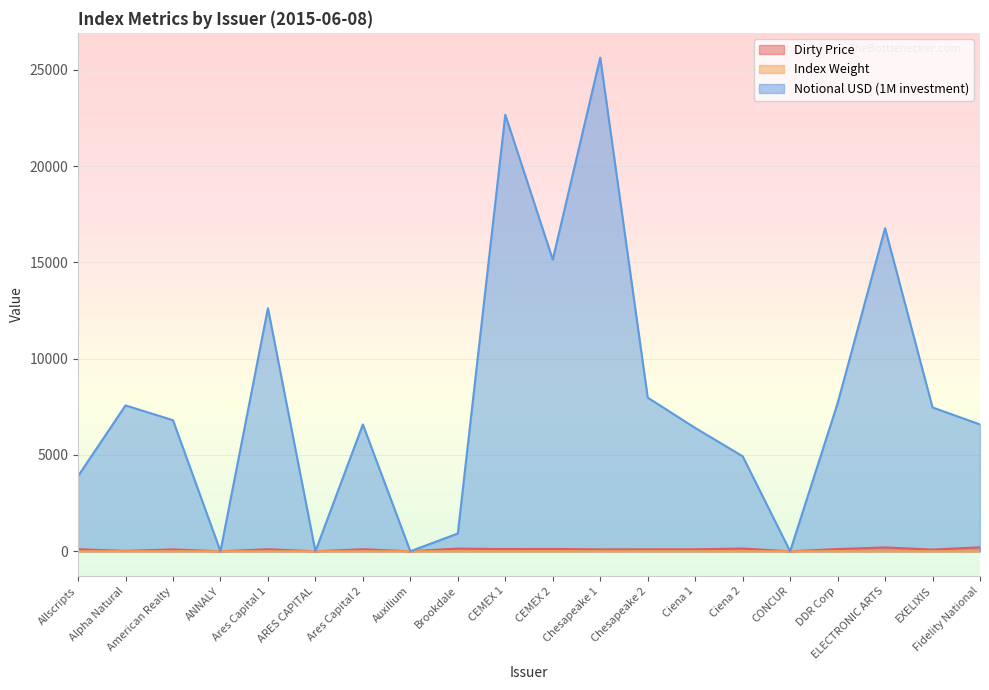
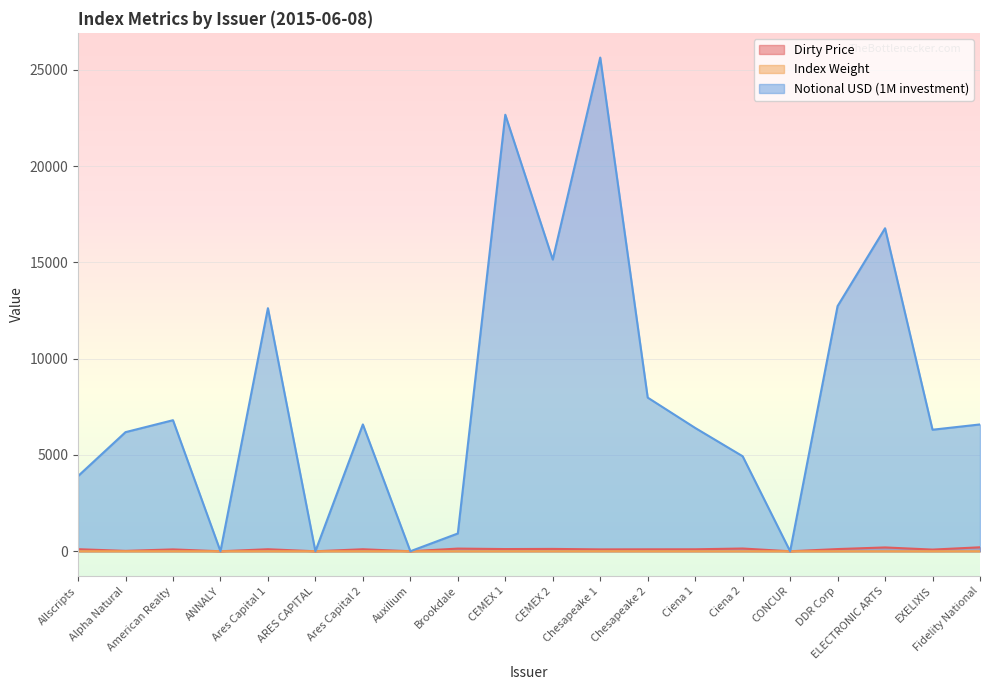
Notional USD (1M investment), Alpha Natural: 7600 -> 6200
Notional USD (1M investment), DDR Corp: 7700 -> 12700
Notional USD (1M investment), EXELIXIS: 7500 -> 6300
